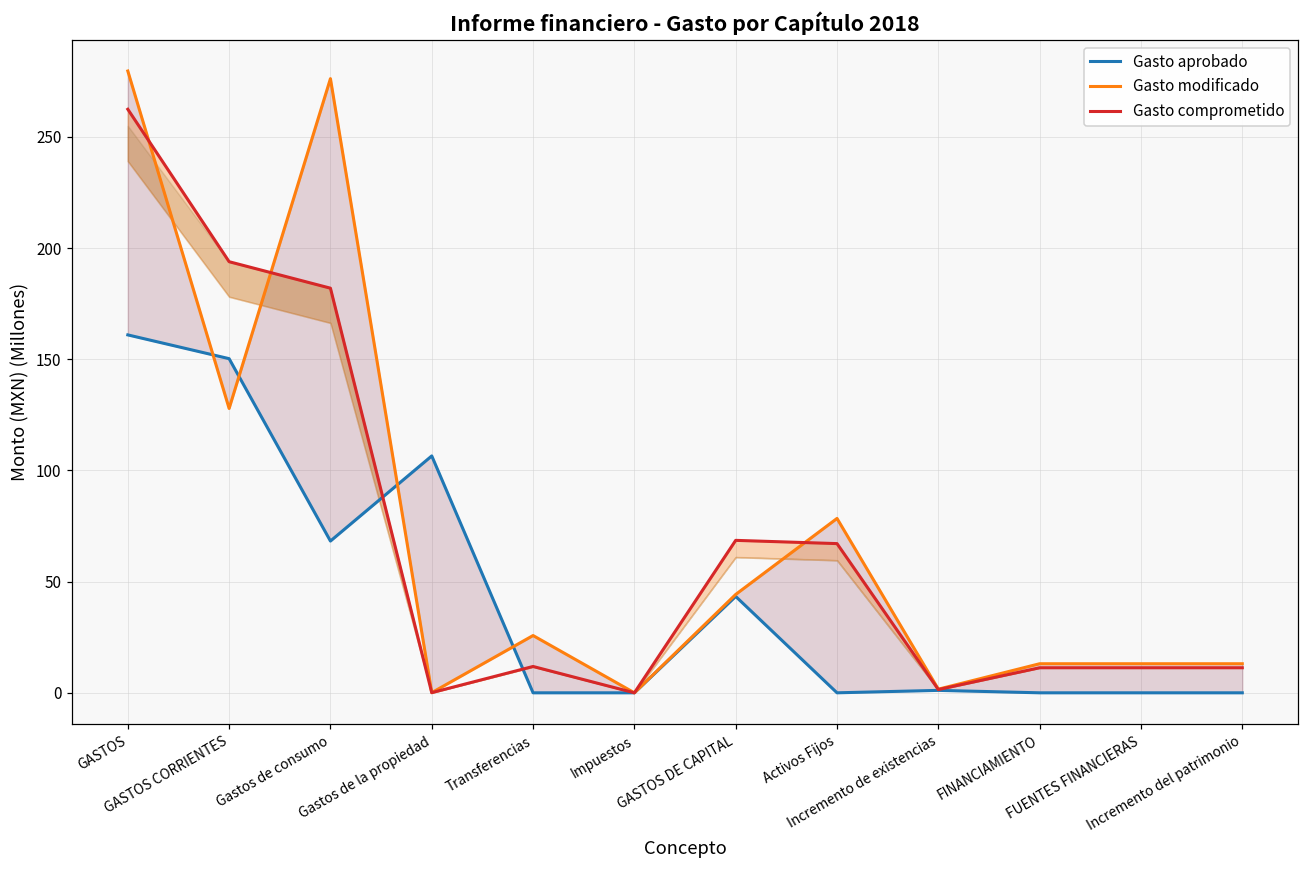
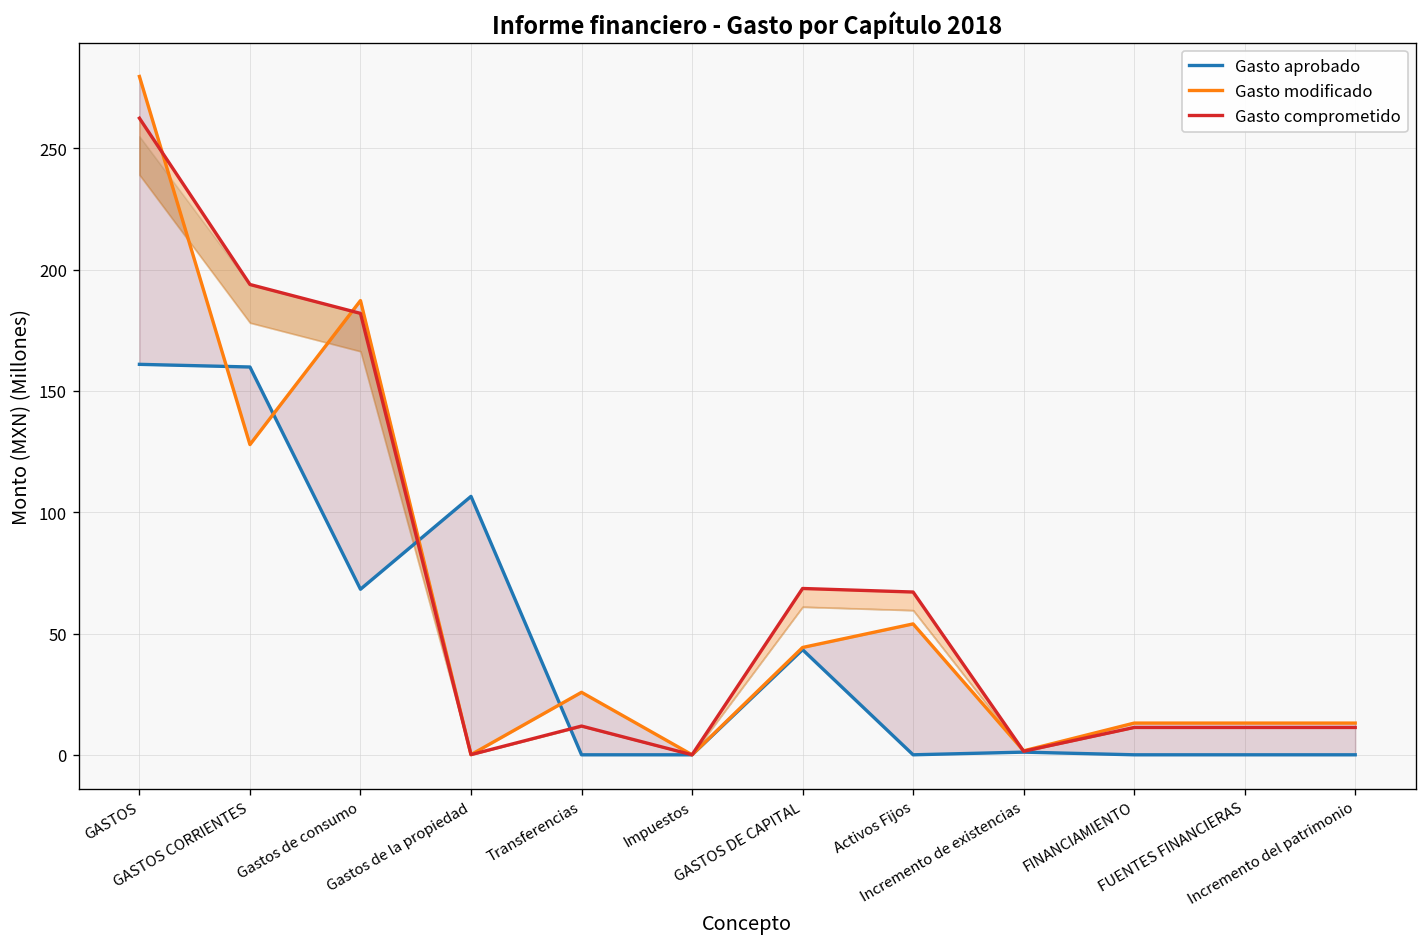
Gasto aprobado, GASTOS CORRIENTES: 150 -> 160
Gasto modificado, Gastos de consumo: 276 -> 187
Gasto modificado, Activos Fijos: 78 -> 54
